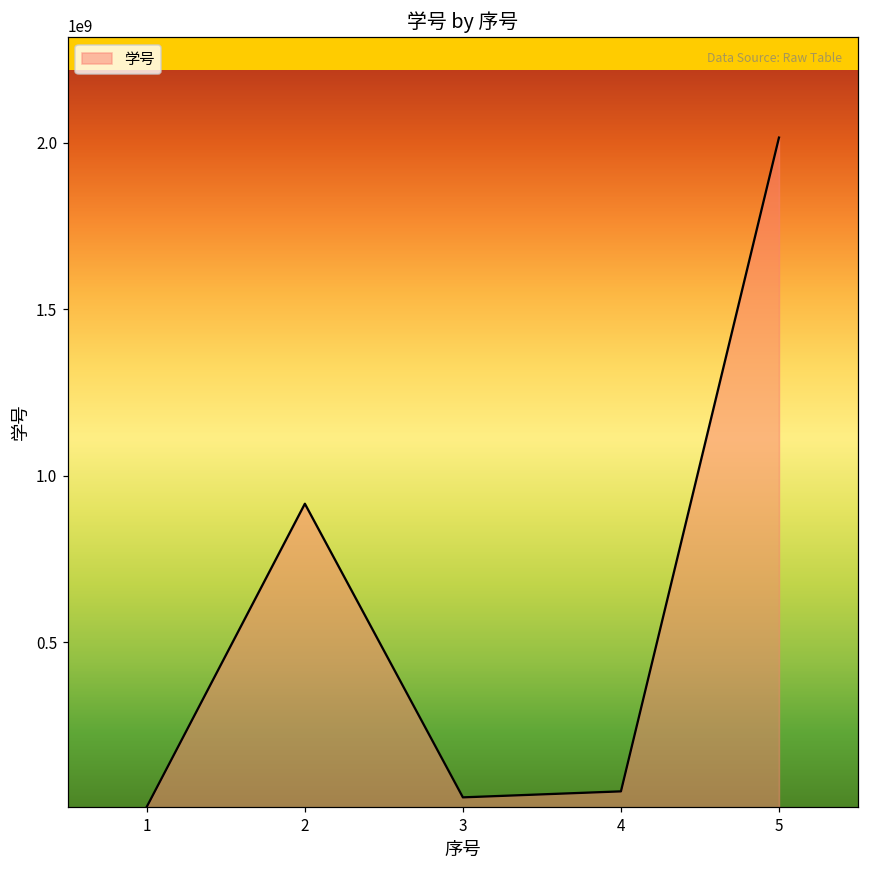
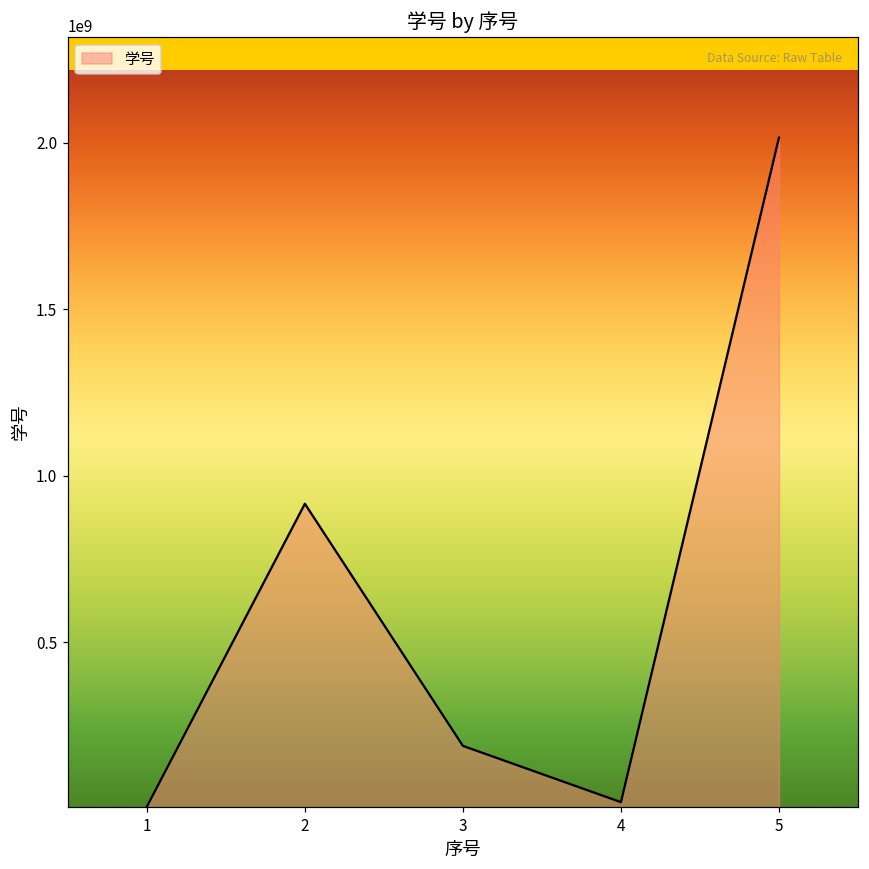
3: 30000000 -> 190000000
4: 50000000 -> 20000000
